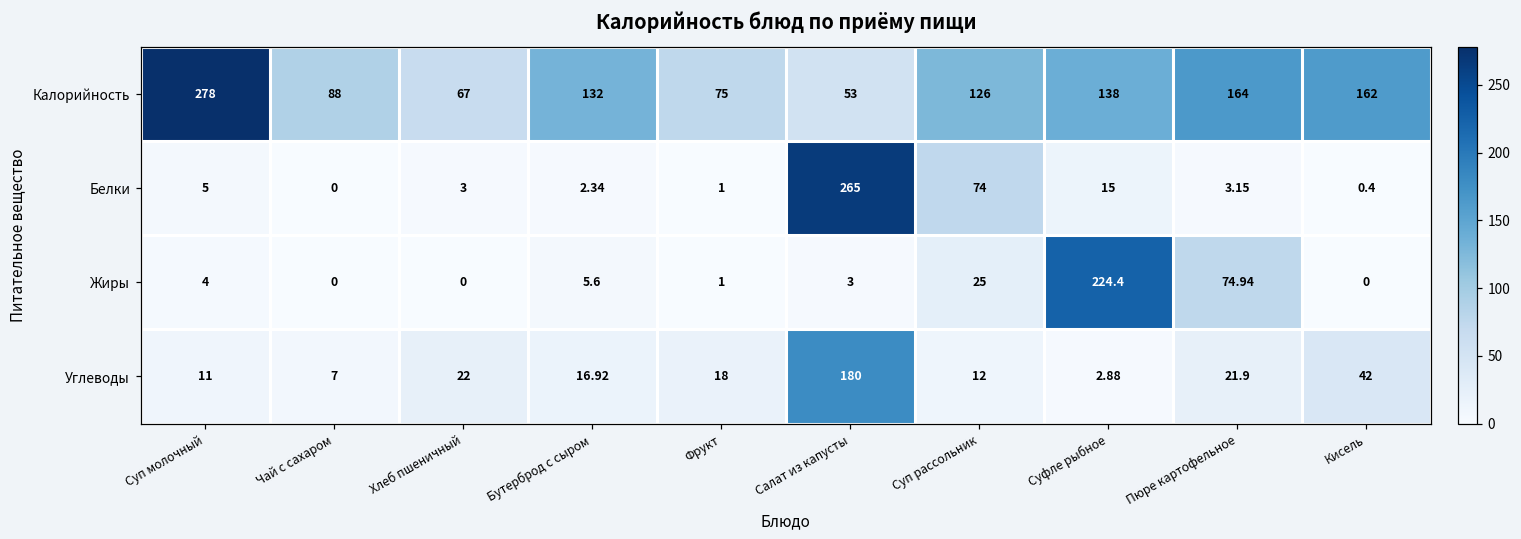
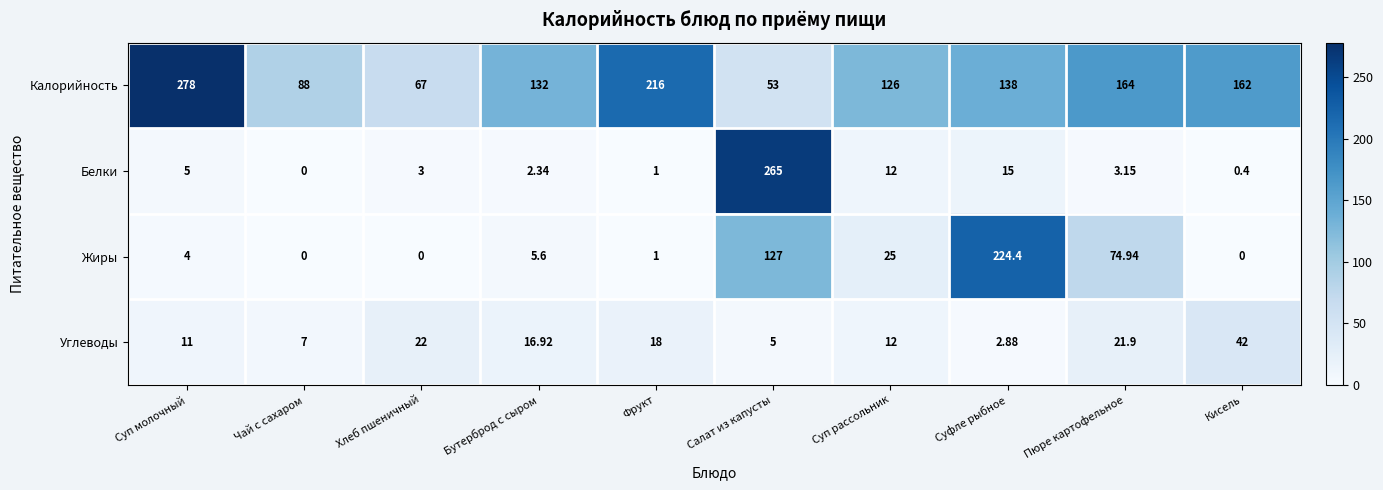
Калорийность, Фрукт: 75 -> 216
Белки, Суп рассольник: 74 -> 12
Жиры, Салат из капусты: 3 -> 127
Углеводы, Салат из капусты: 180 -> 5
